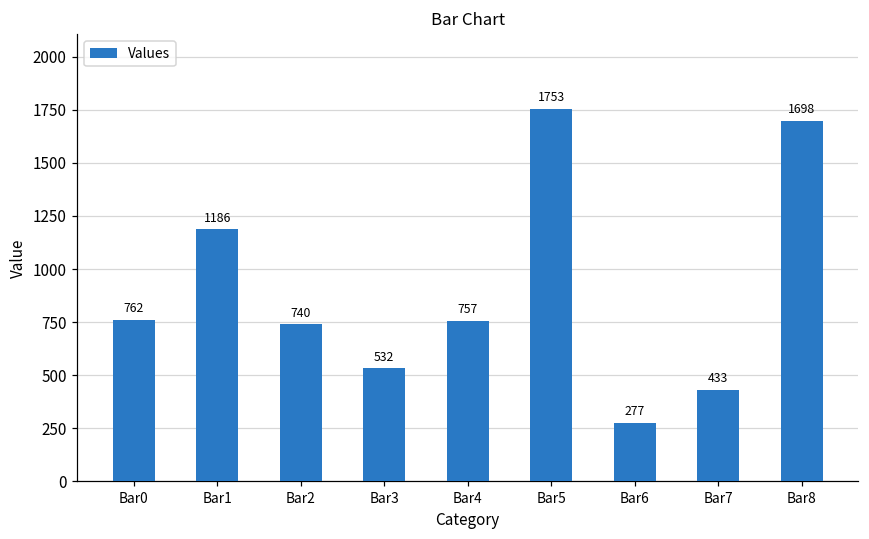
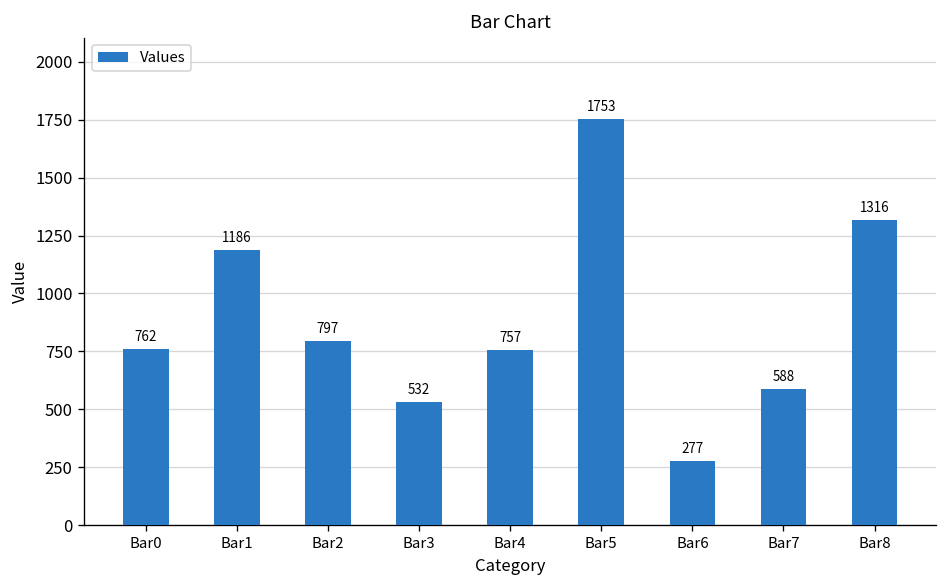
Bar2: 740 -> 797
Bar7: 433 -> 588
Bar8: 1698 -> 1316
